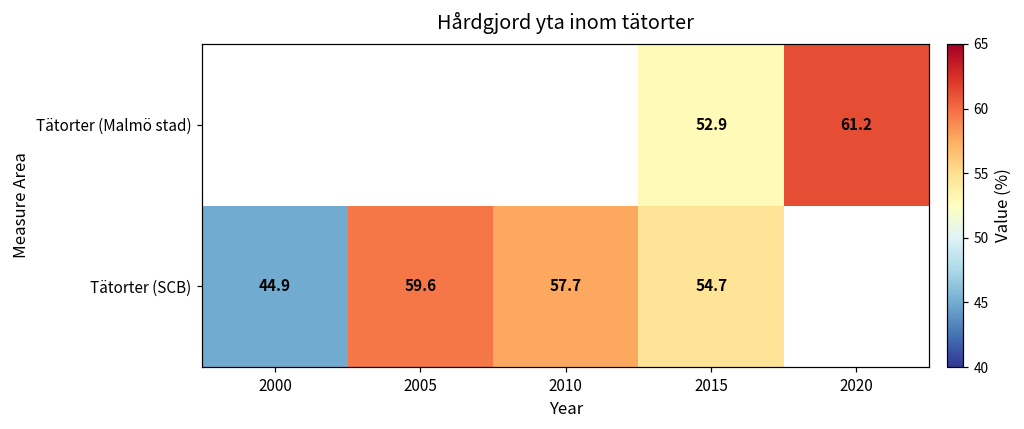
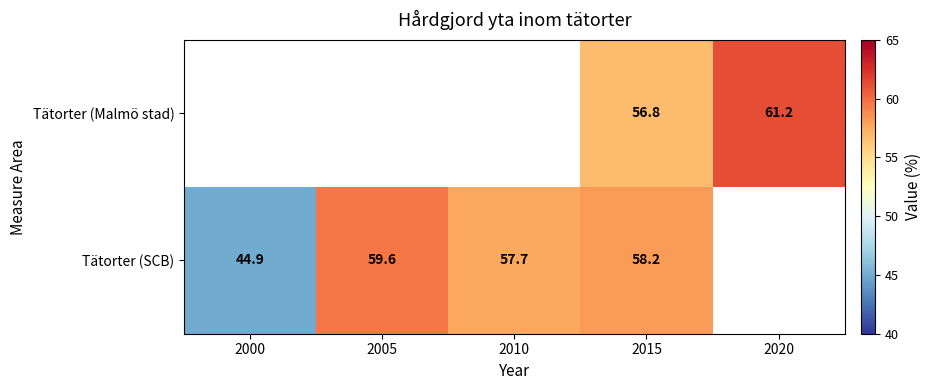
Tätorter (Malmö stad), 2015: 52.9 -> 56.8
Tätorter (SCB), 2015: 54.7 -> 58.2
